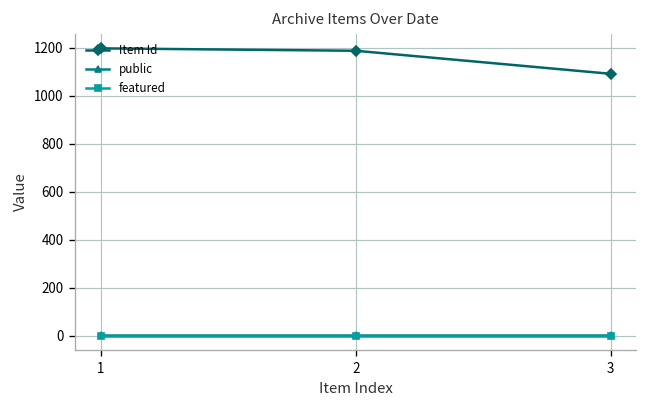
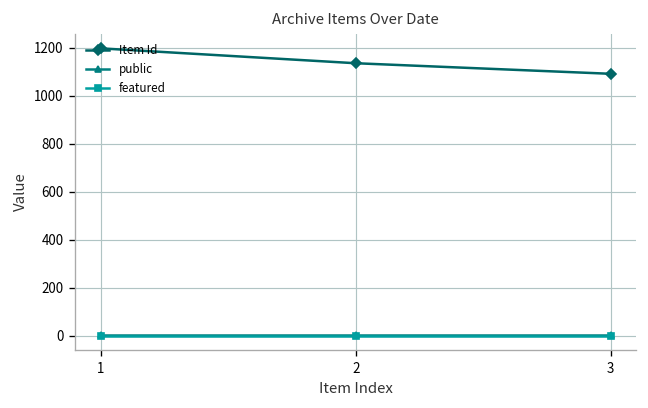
Item Id, 2: 1190 -> 1140
